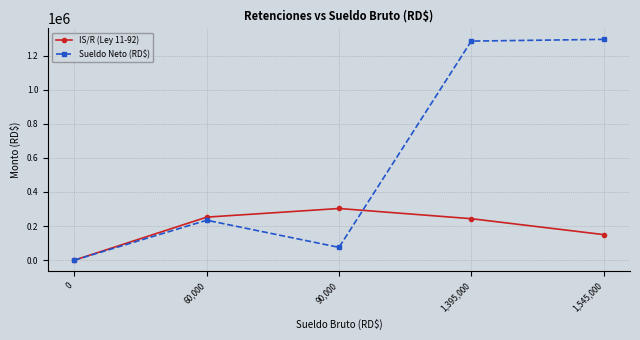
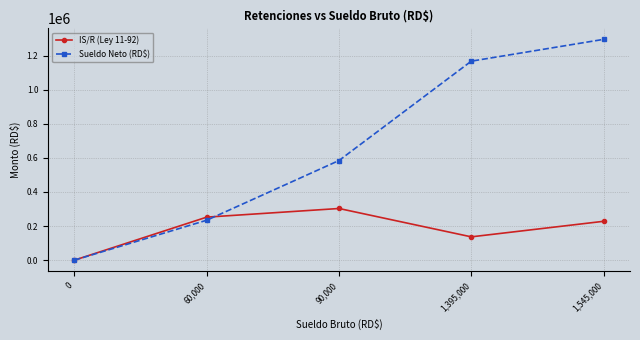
Sueldo Neto (RD$), 90,000: 70000 -> 580000
IS/R (Ley 11-92), 1,395,000: 240000 -> 140000
Sueldo Neto (RD$), 1,395,000: 1280000 -> 1170000
IS/R (Ley 11-92), 1,545,000: 150000 -> 230000
